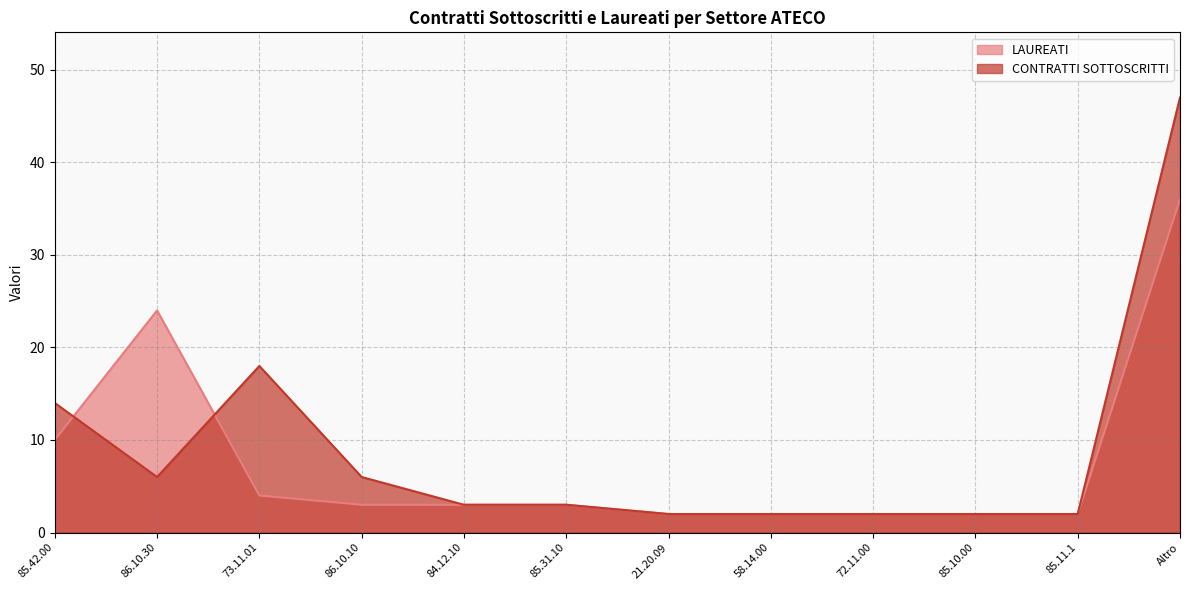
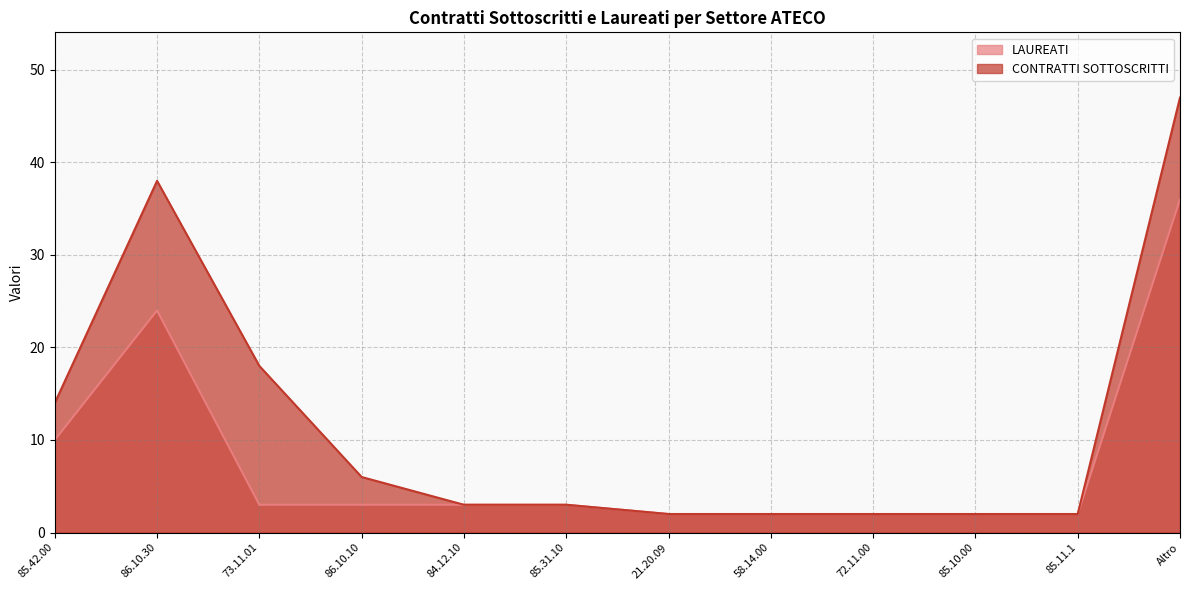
CONTRATTI SOTTOSCRITTI, 86.10.30: 6 -> 38
LAUREATI, 73.11.01: 4 -> 3
